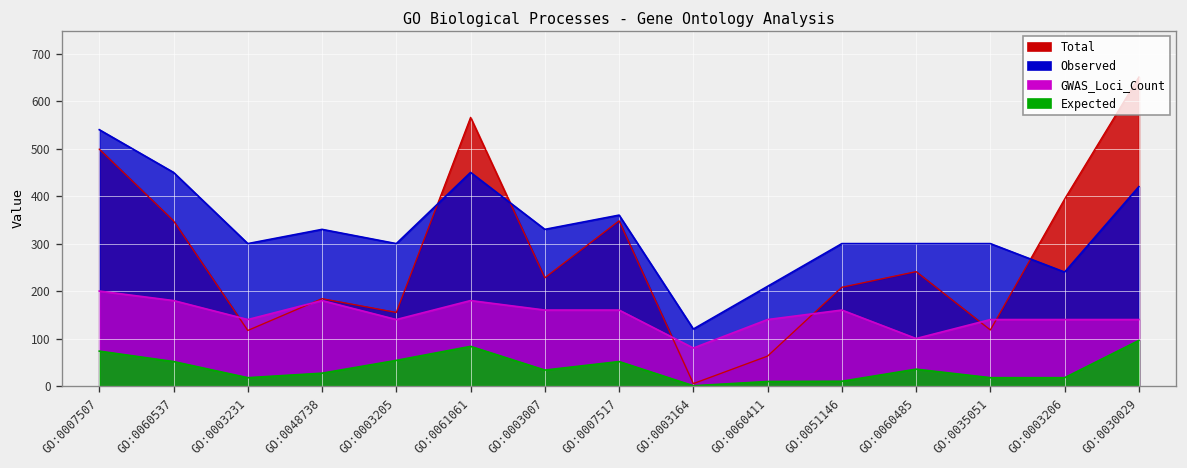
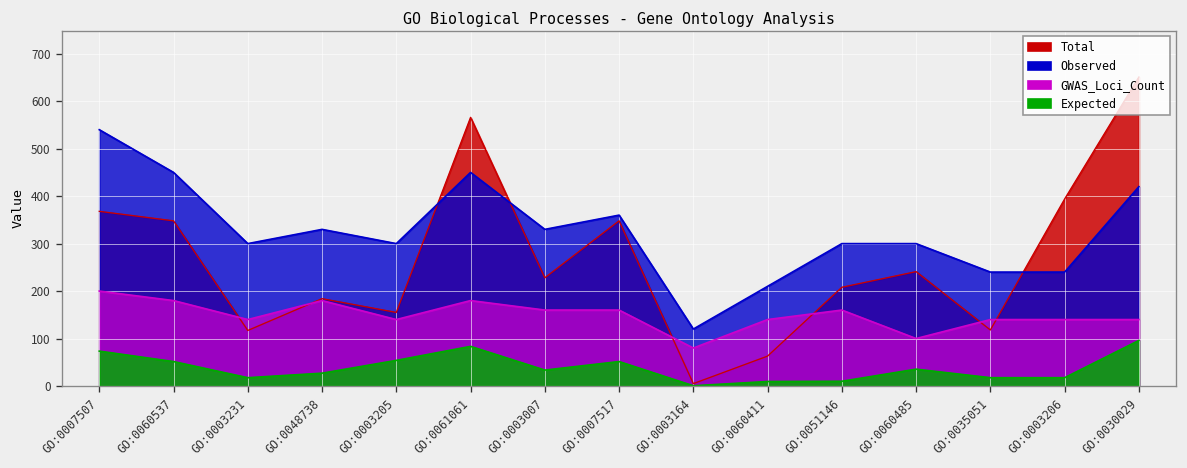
Total, GO:0007507: 500 -> 370
Observed, GO:0035051: 300 -> 240
